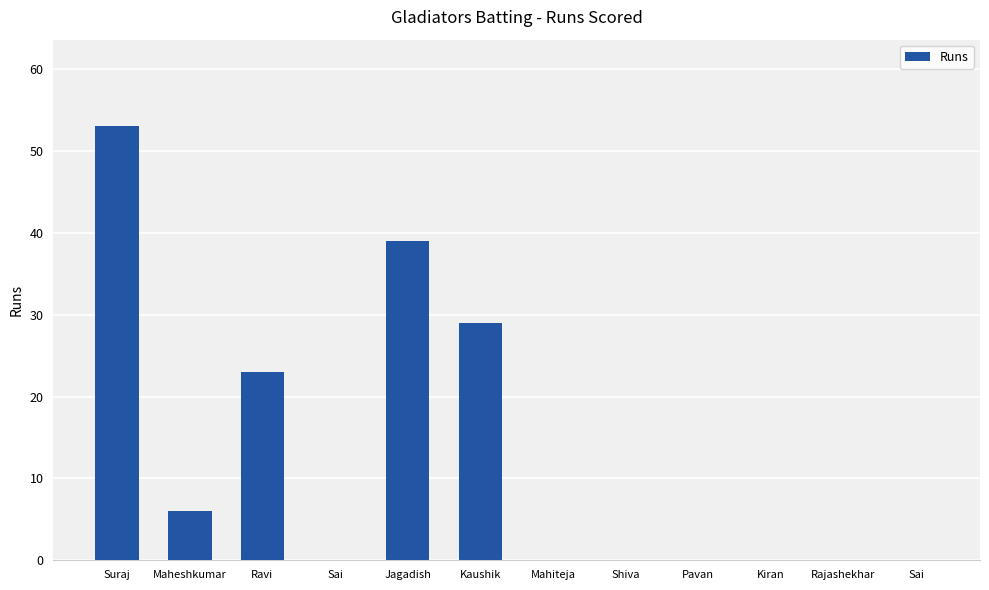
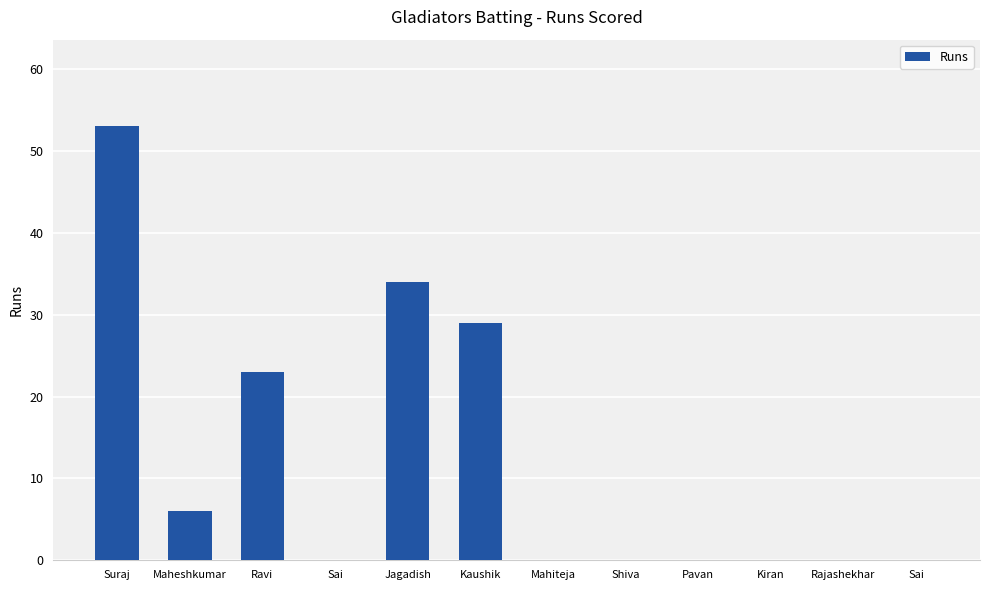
Jagadish: 39 -> 34
